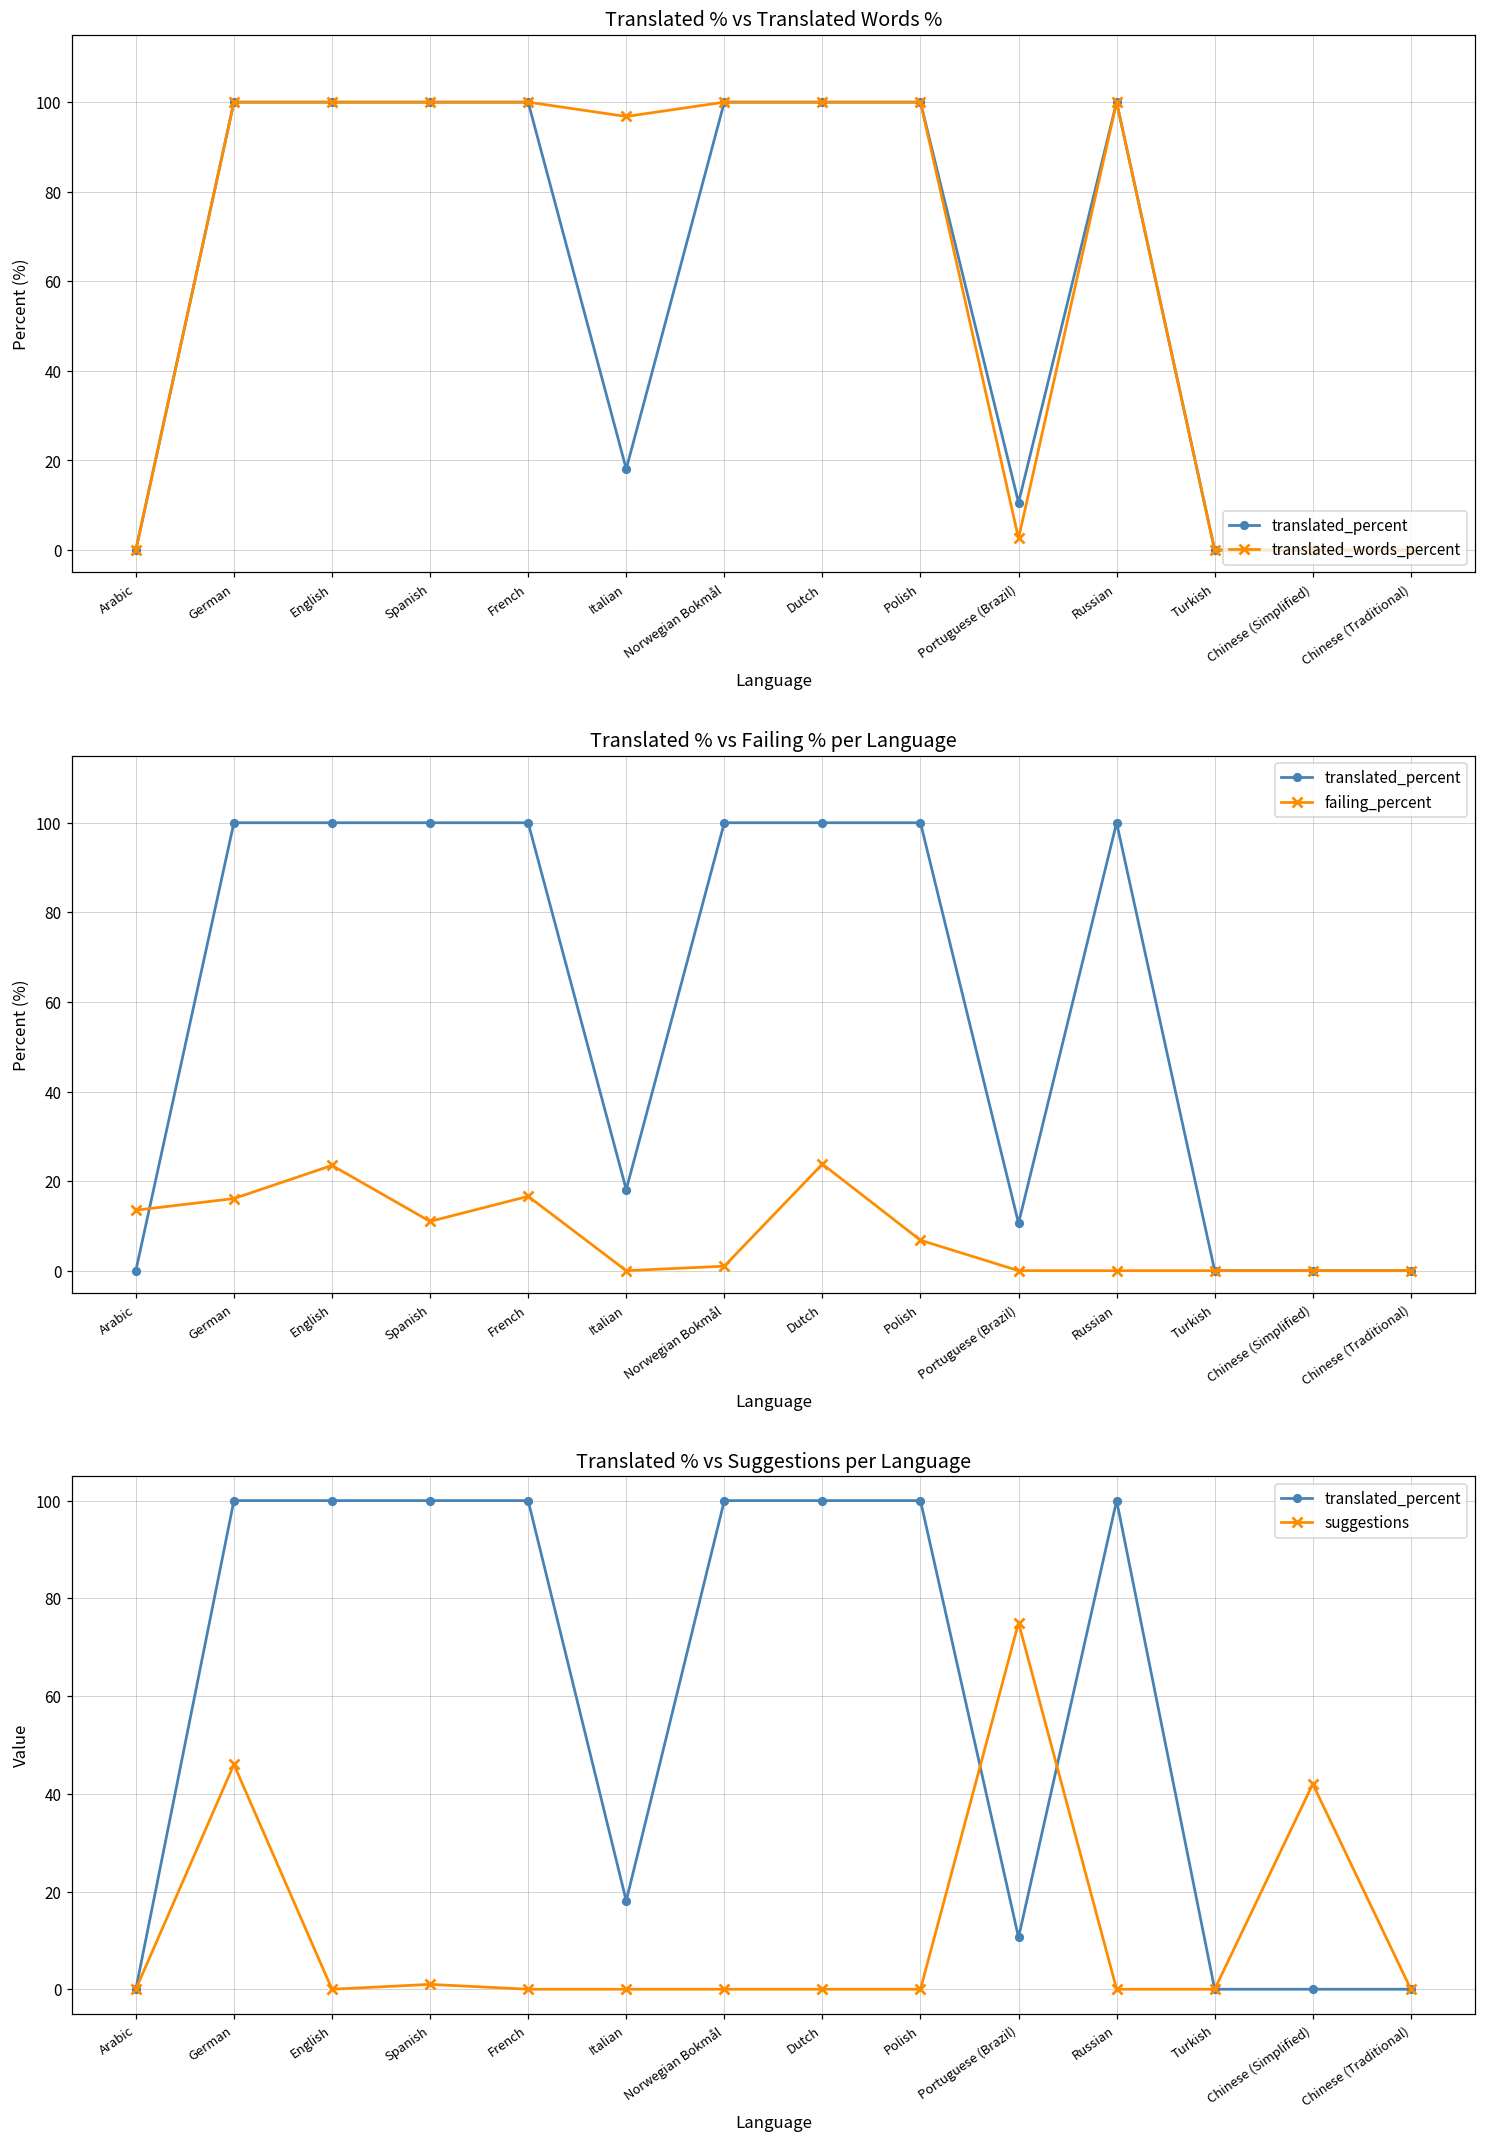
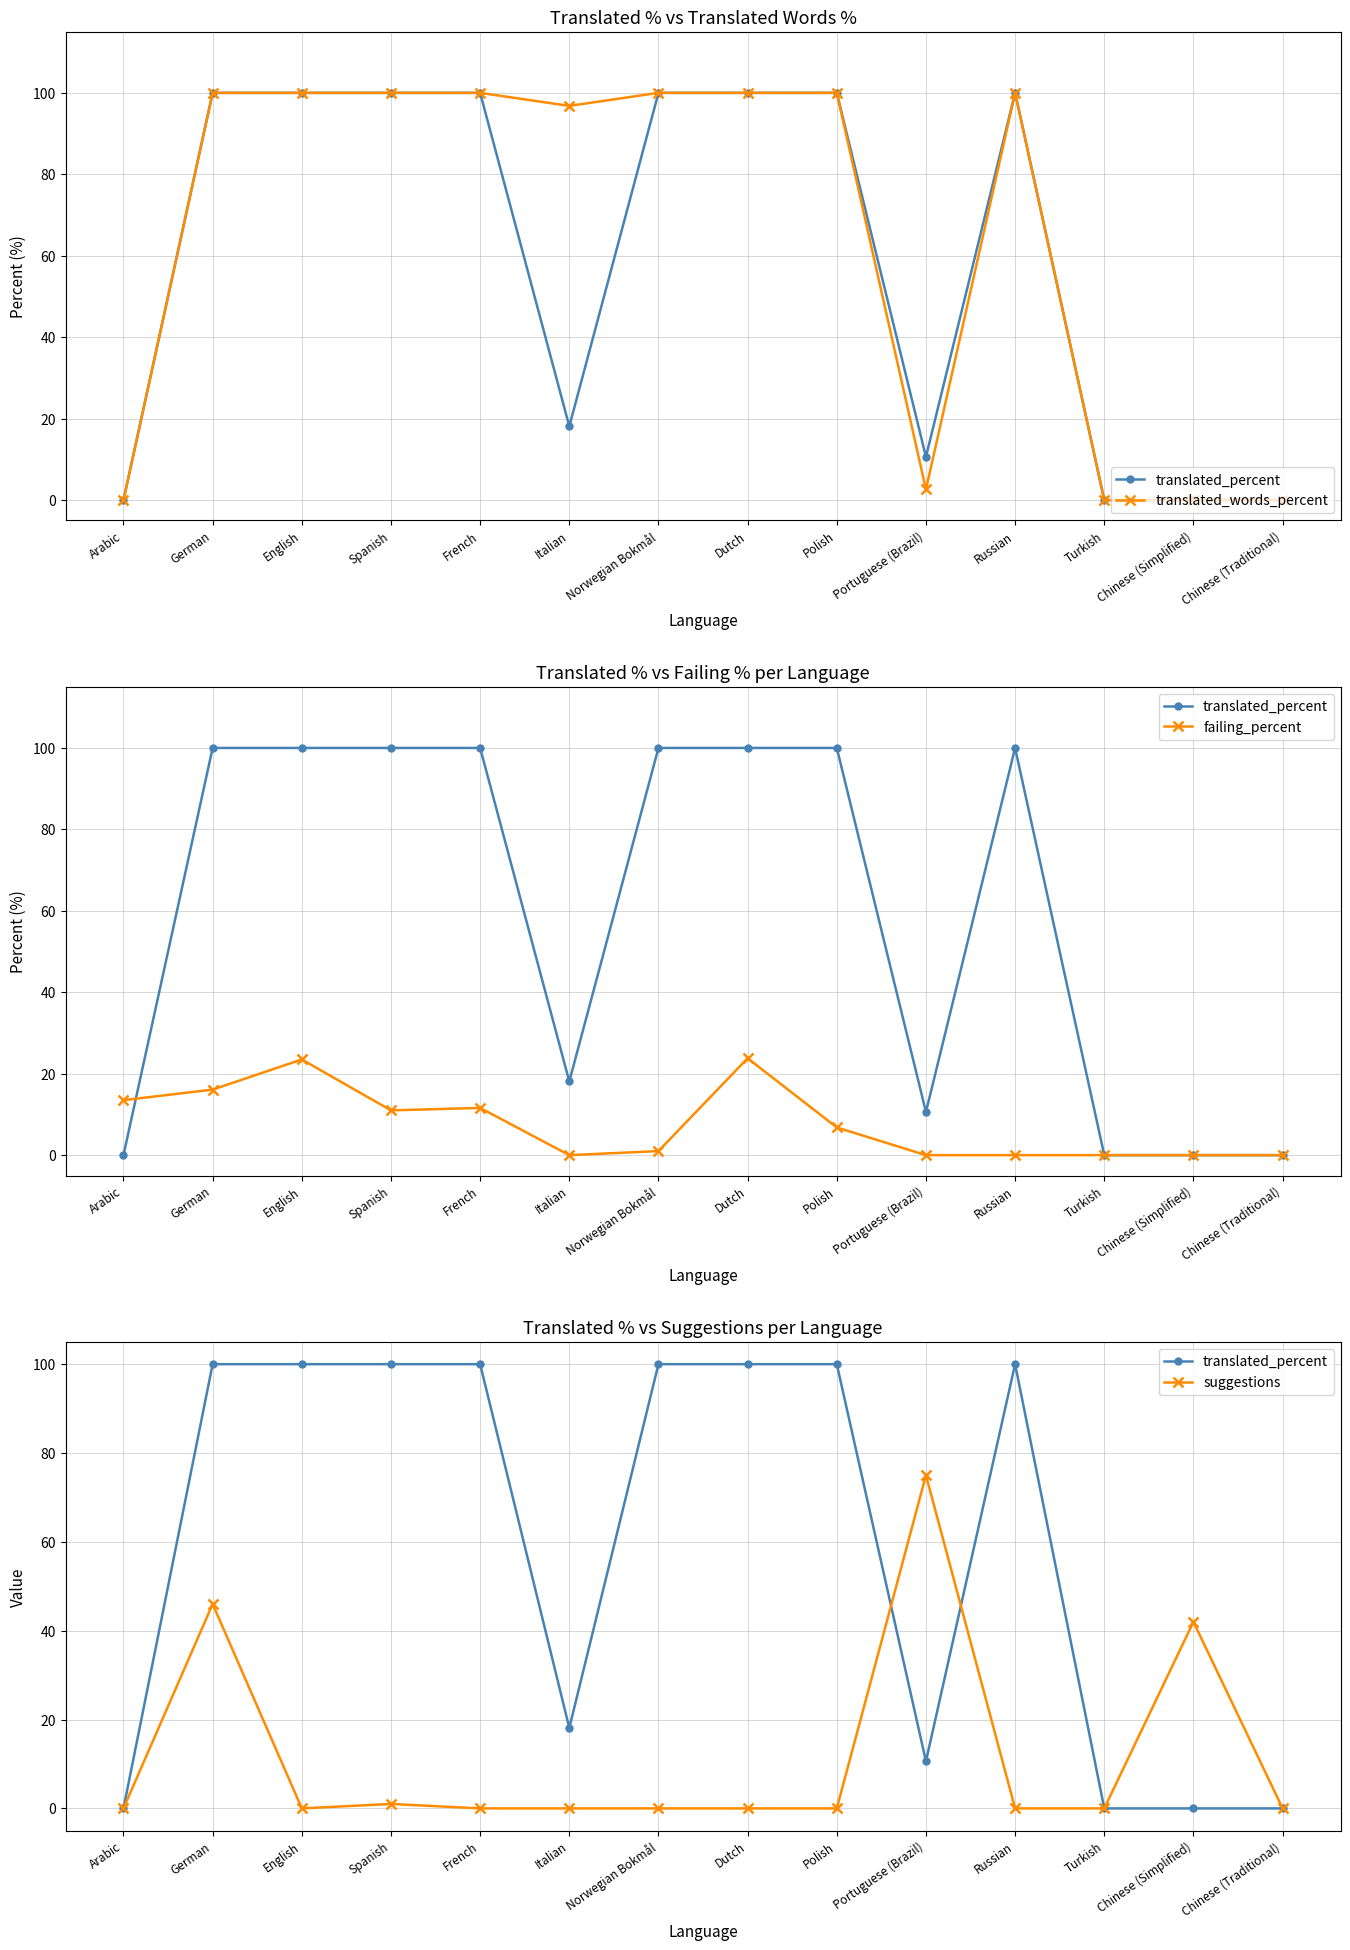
Translated % vs Failing % per Language, failing_percent, French: 17 -> 12
